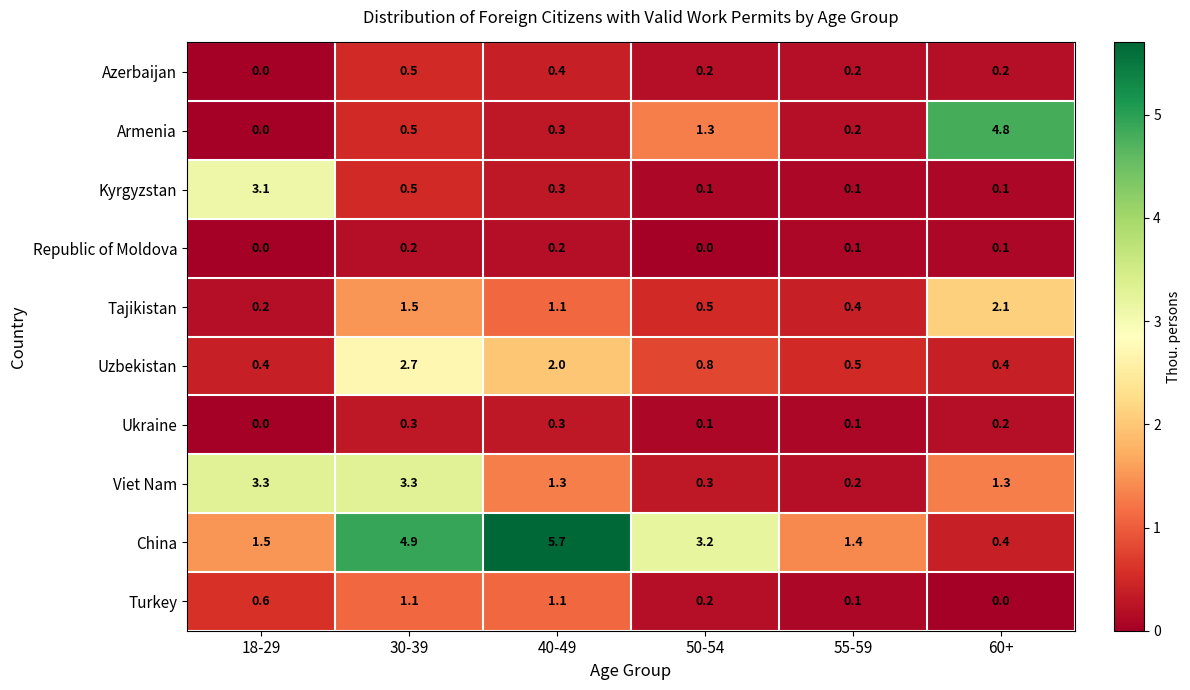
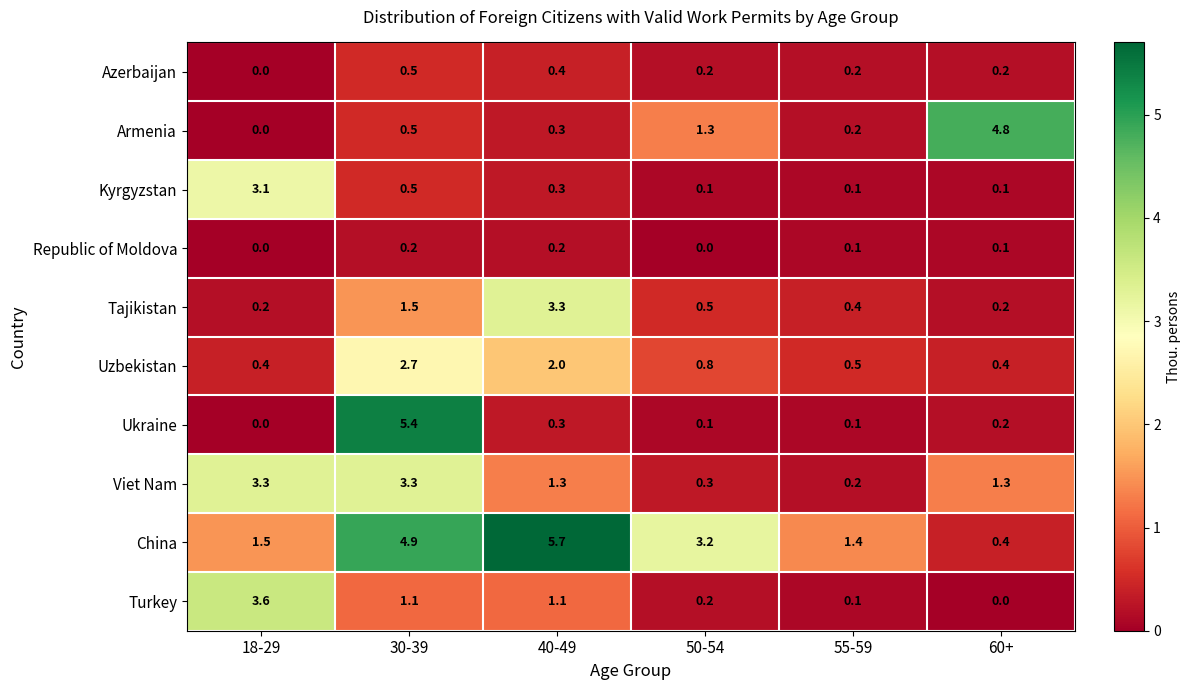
Tajikistan, 40-49: 1.1 -> 3.3
Tajikistan, 60+: 2.1 -> 0.2
Ukraine, 30-39: 0.3 -> 5.4
Turkey, 18-29: 0.6 -> 3.6
